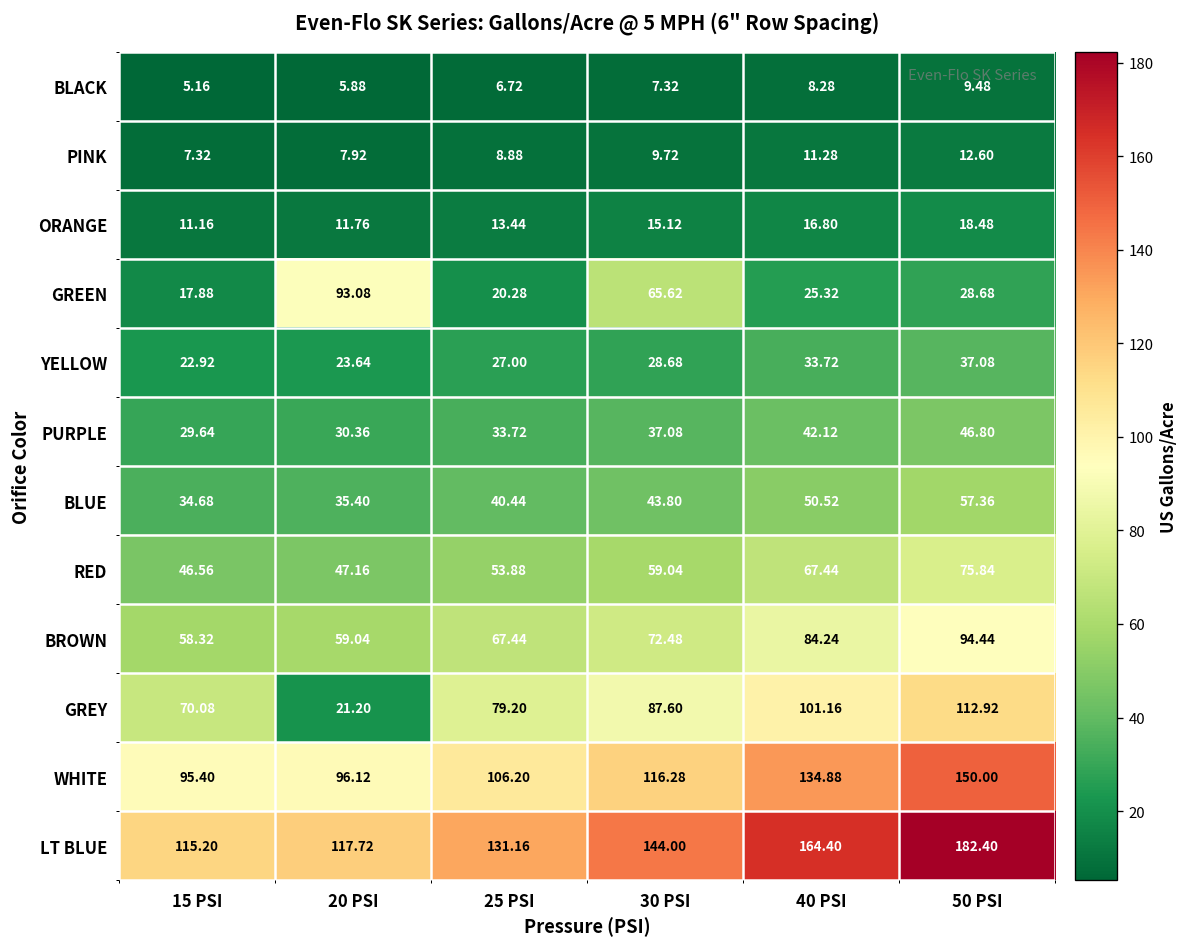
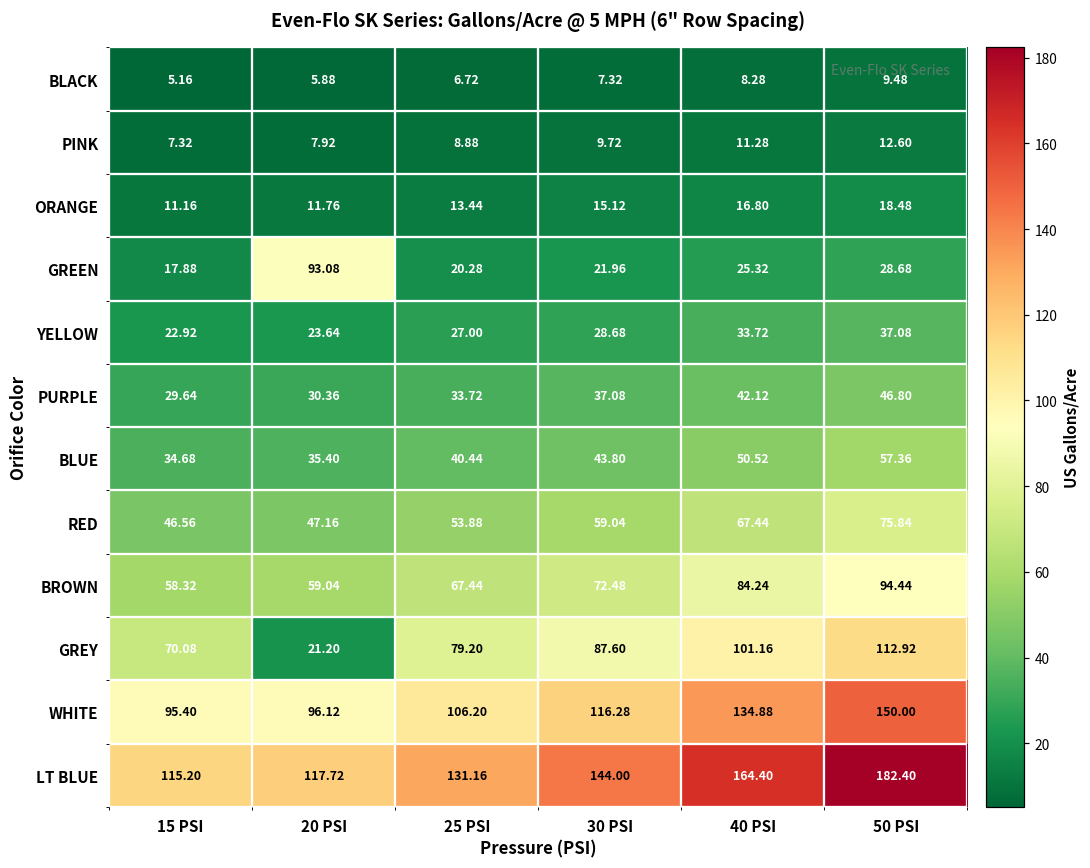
GREEN, 30 PSI: 65.62 -> 21.96
